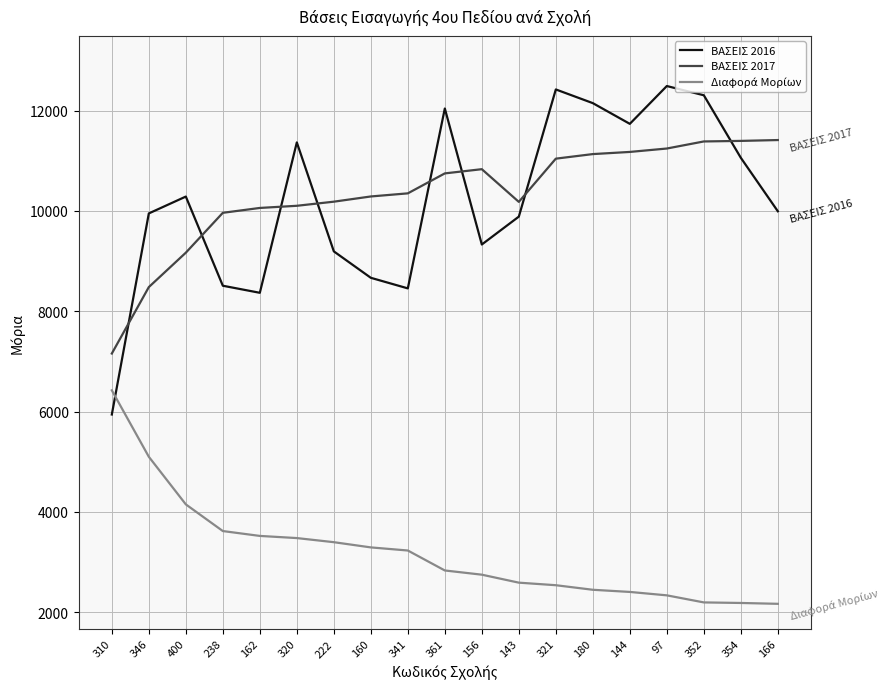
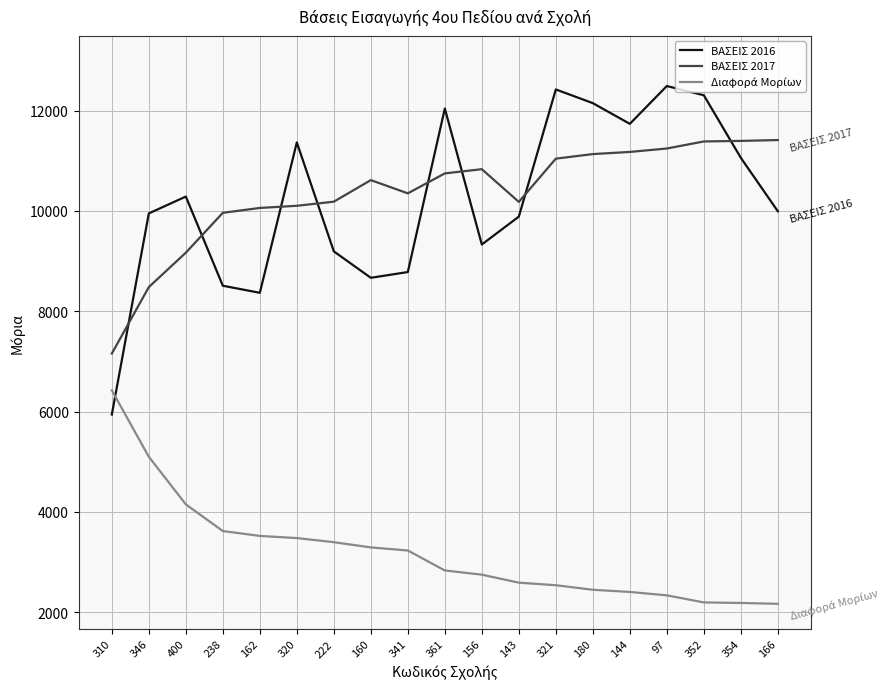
ΒΑΣΕΙΣ 2017, 160: 10300 -> 10600
ΒΑΣΕΙΣ 2016, 341: 8500 -> 8800
